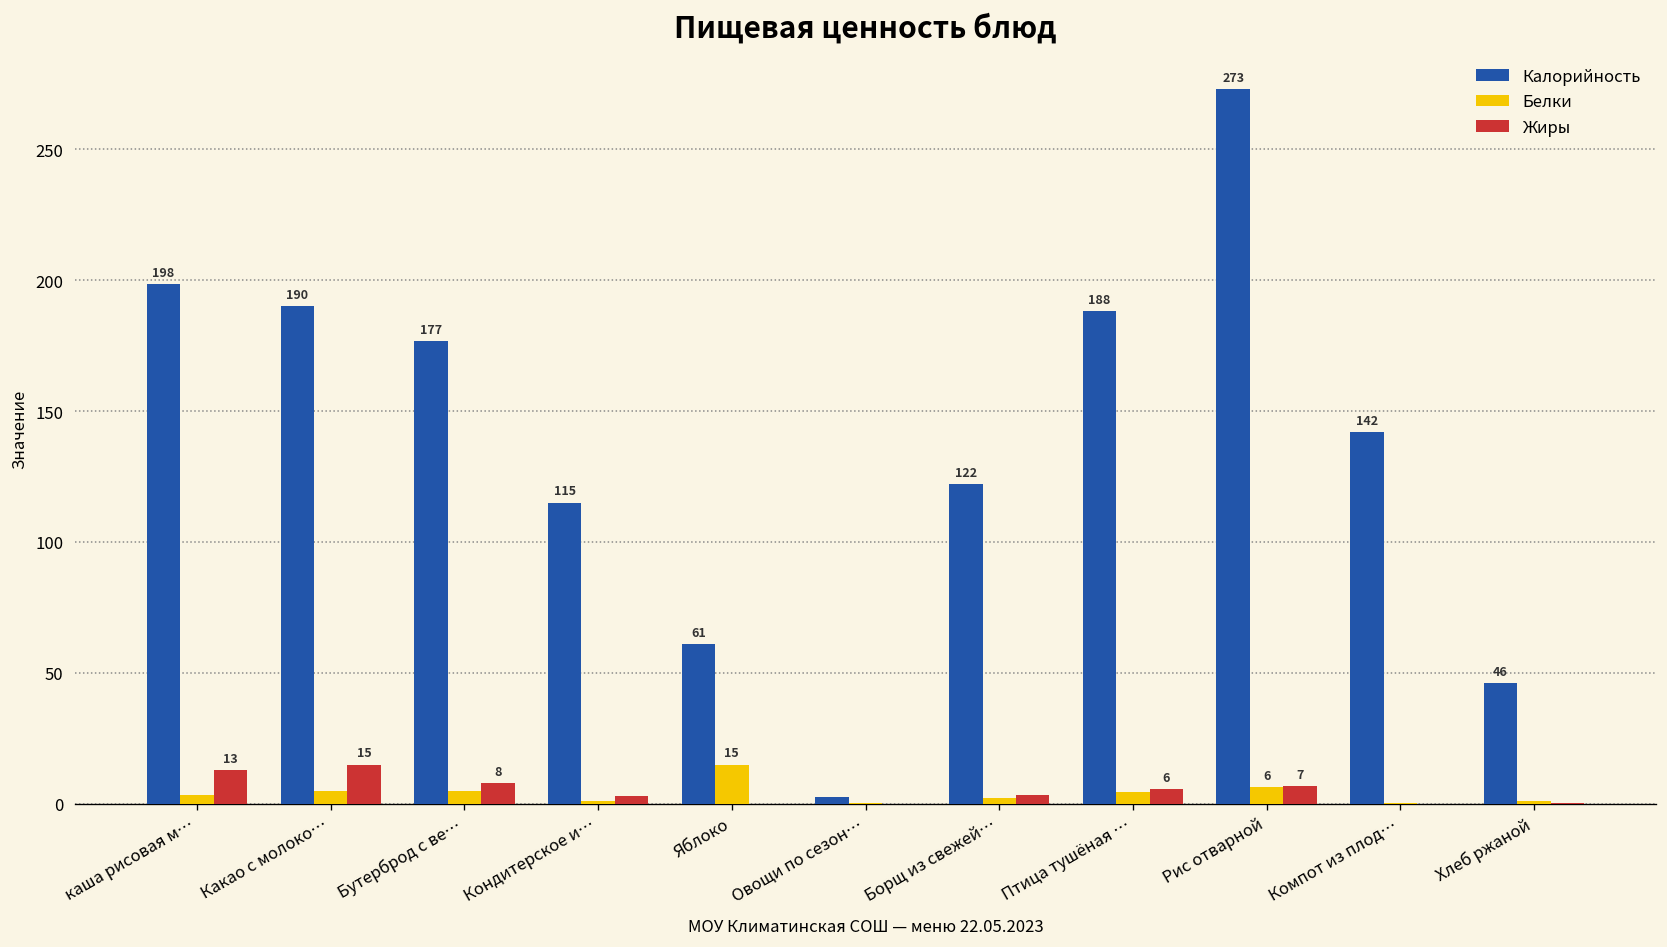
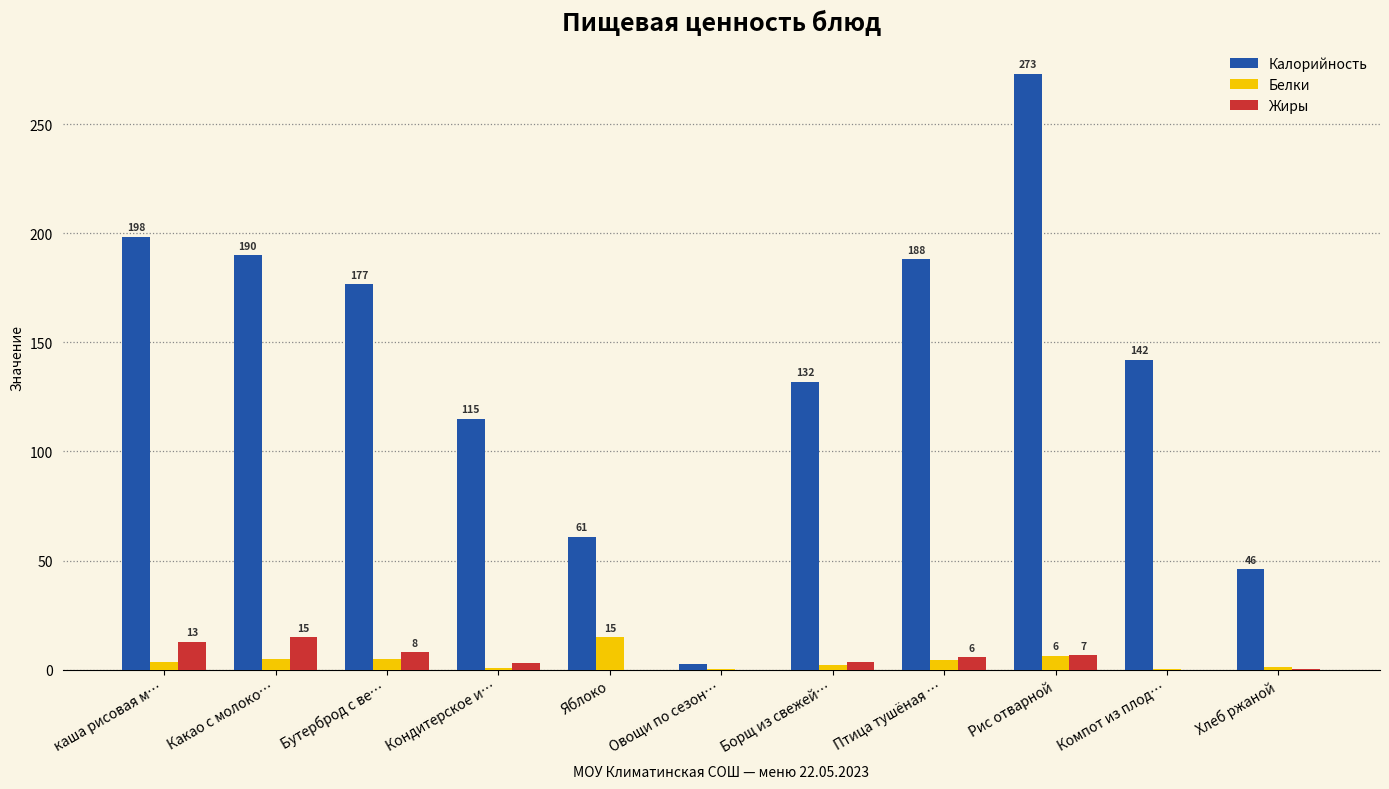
Калорийность, Борщ из свежей…: 122 -> 132
